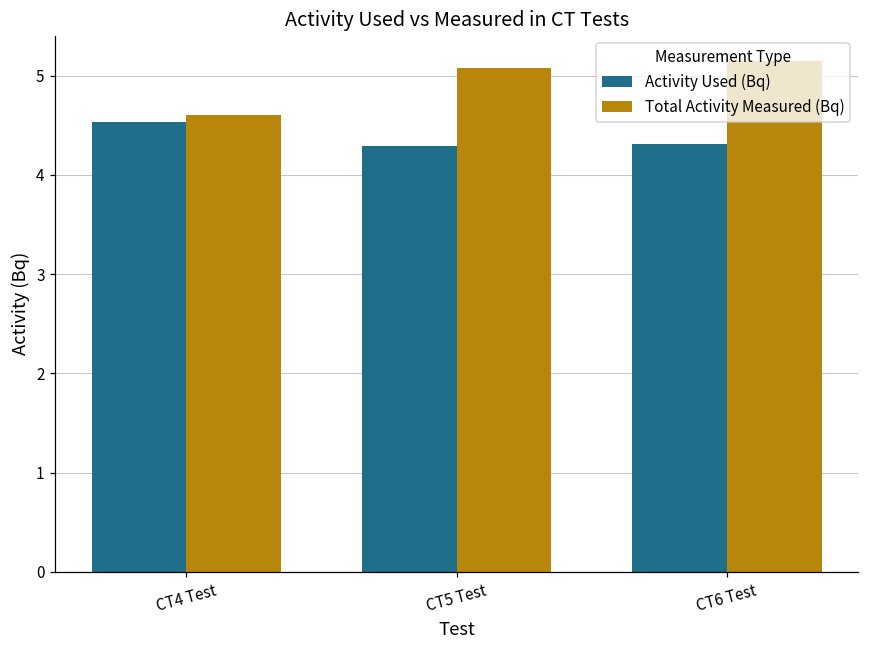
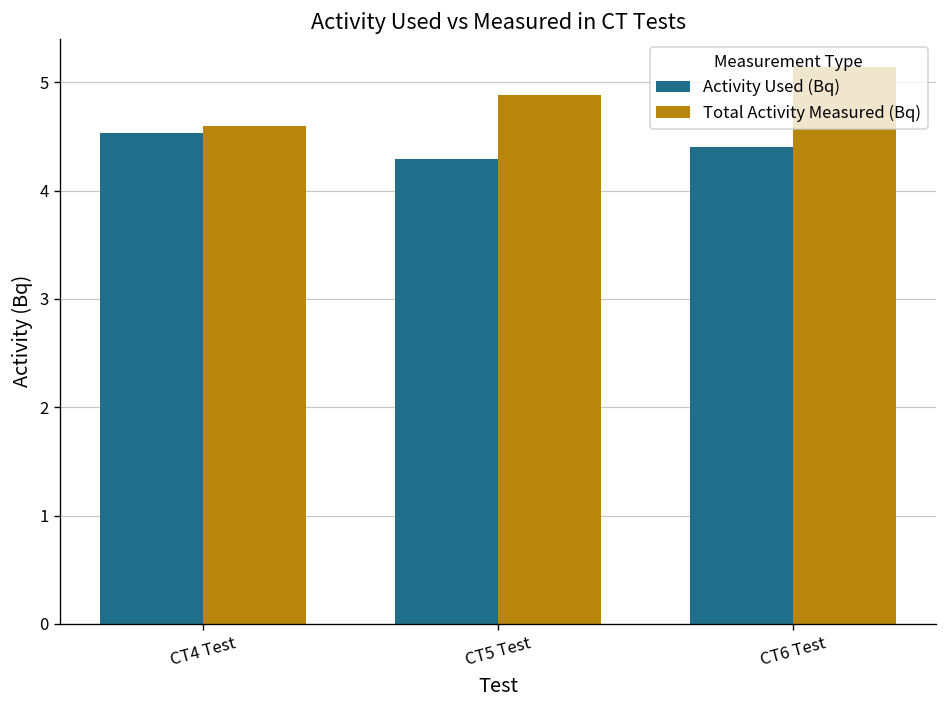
Total Activity Measured (Bq), CT5 Test: 5.1 -> 4.9
Activity Used (Bq), CT6 Test: 4.3 -> 4.4
